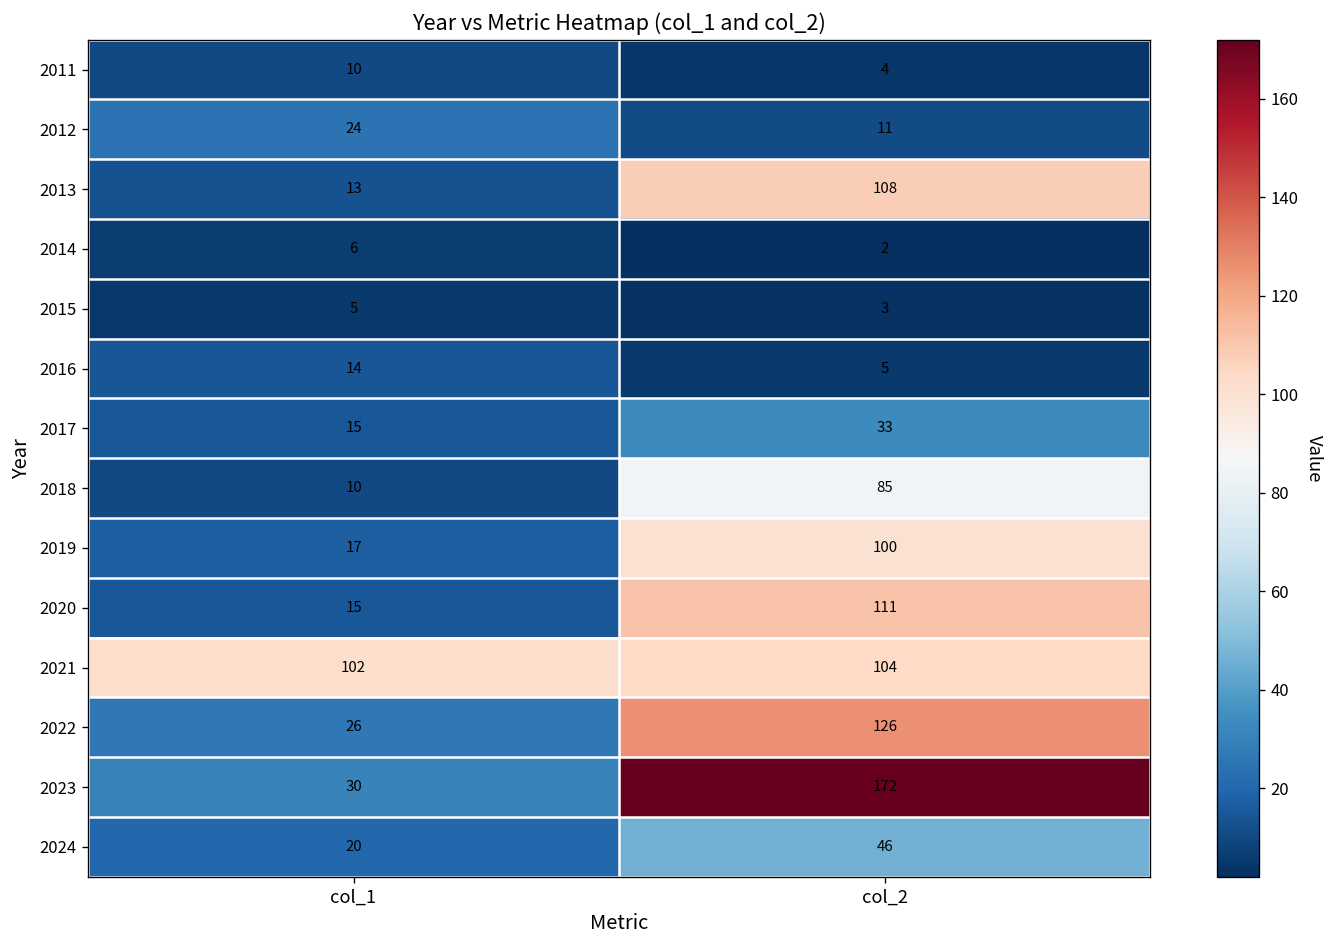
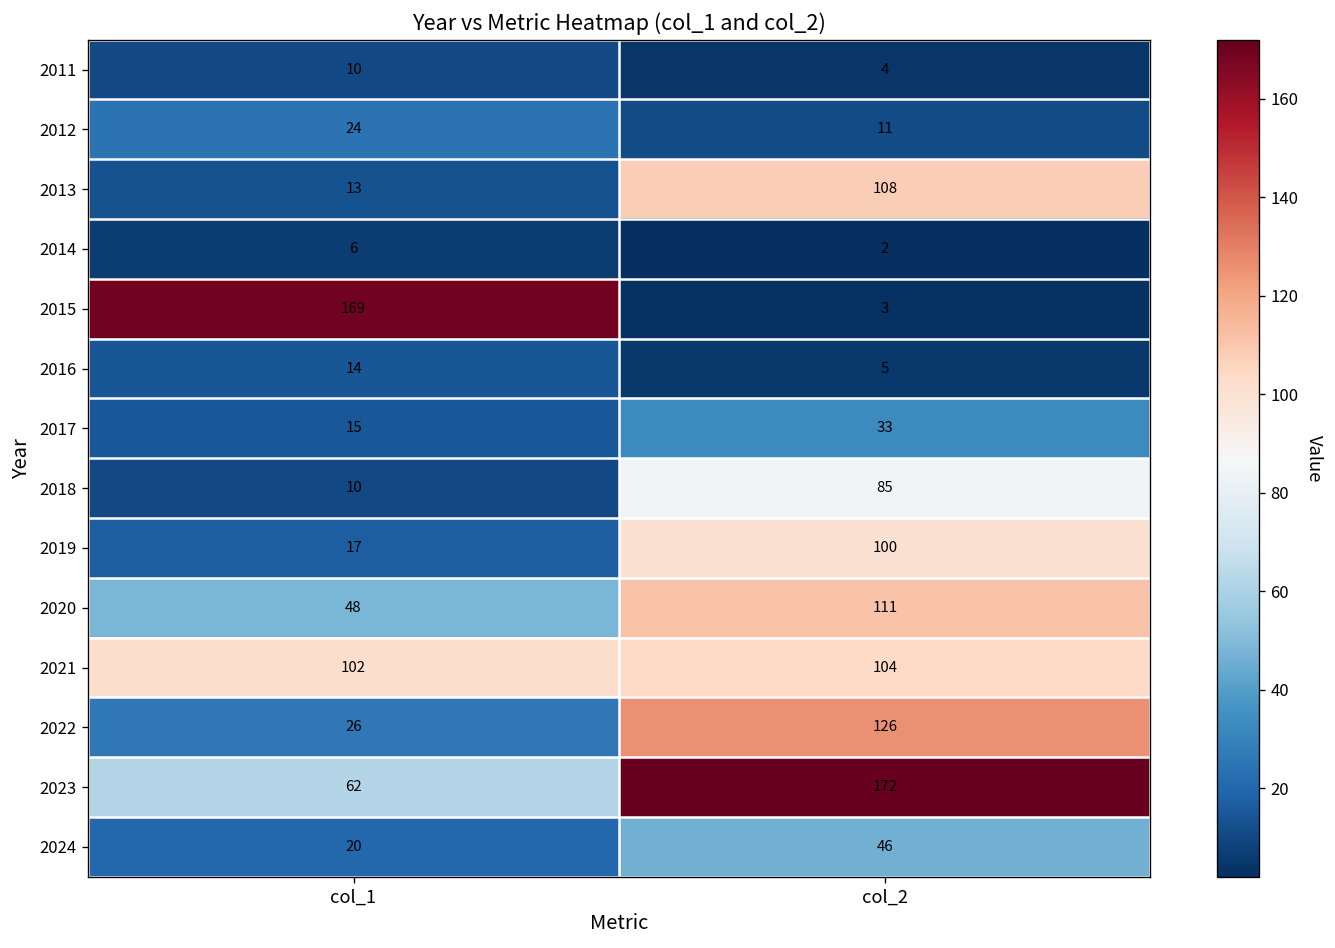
2015, col_1: 5 -> 169
2020, col_1: 15 -> 48
2023, col_1: 30 -> 62
